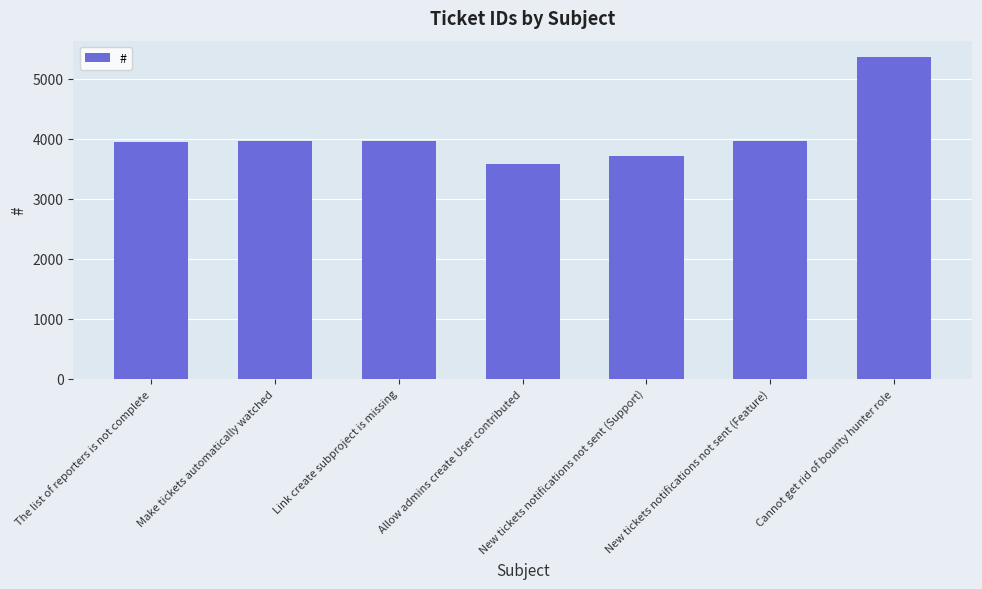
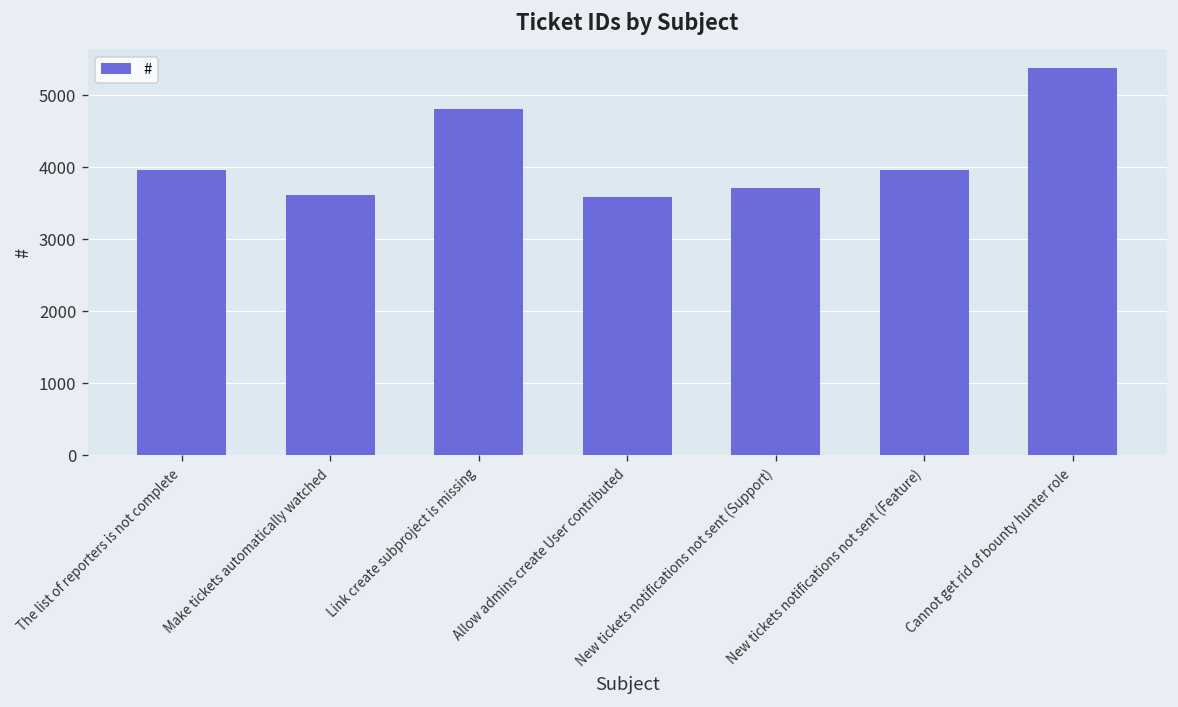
Make tickets automatically watched: 4000 -> 3600
Link create subproject is missing: 4000 -> 4800
